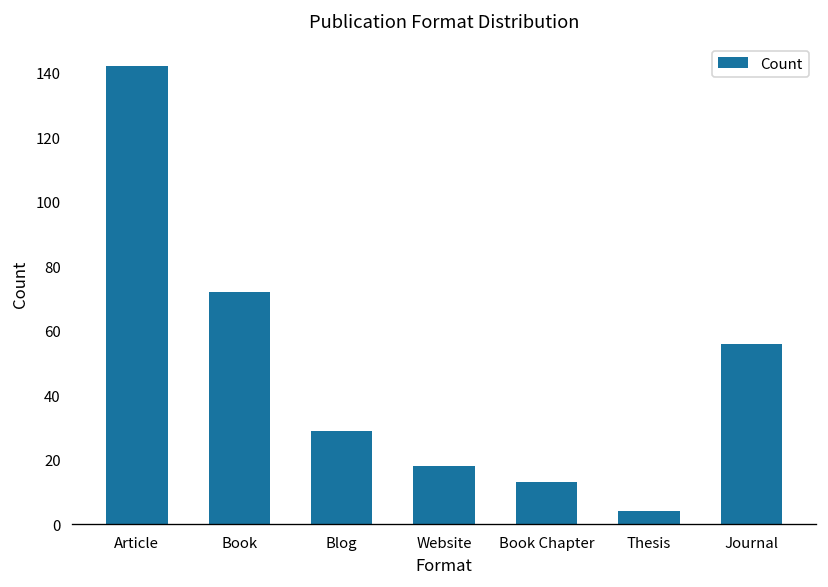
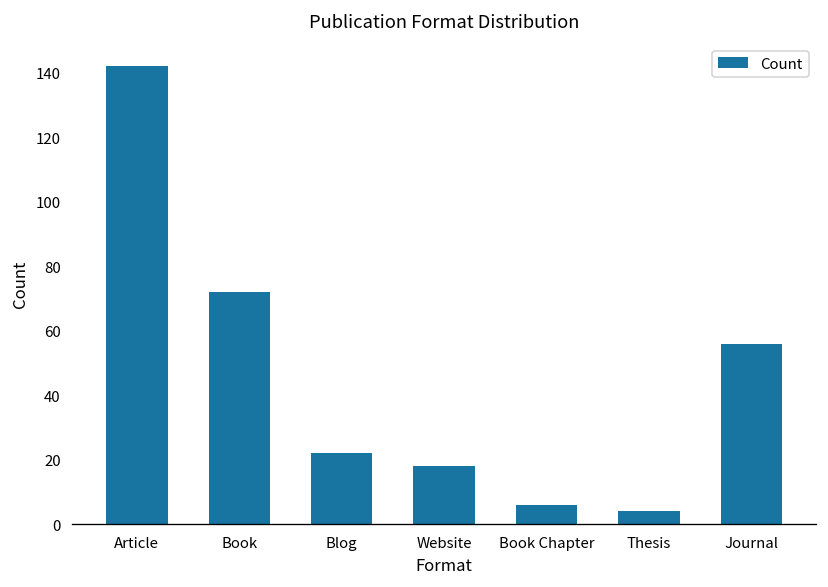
Blog: 29 -> 22
Book Chapter: 13 -> 6
